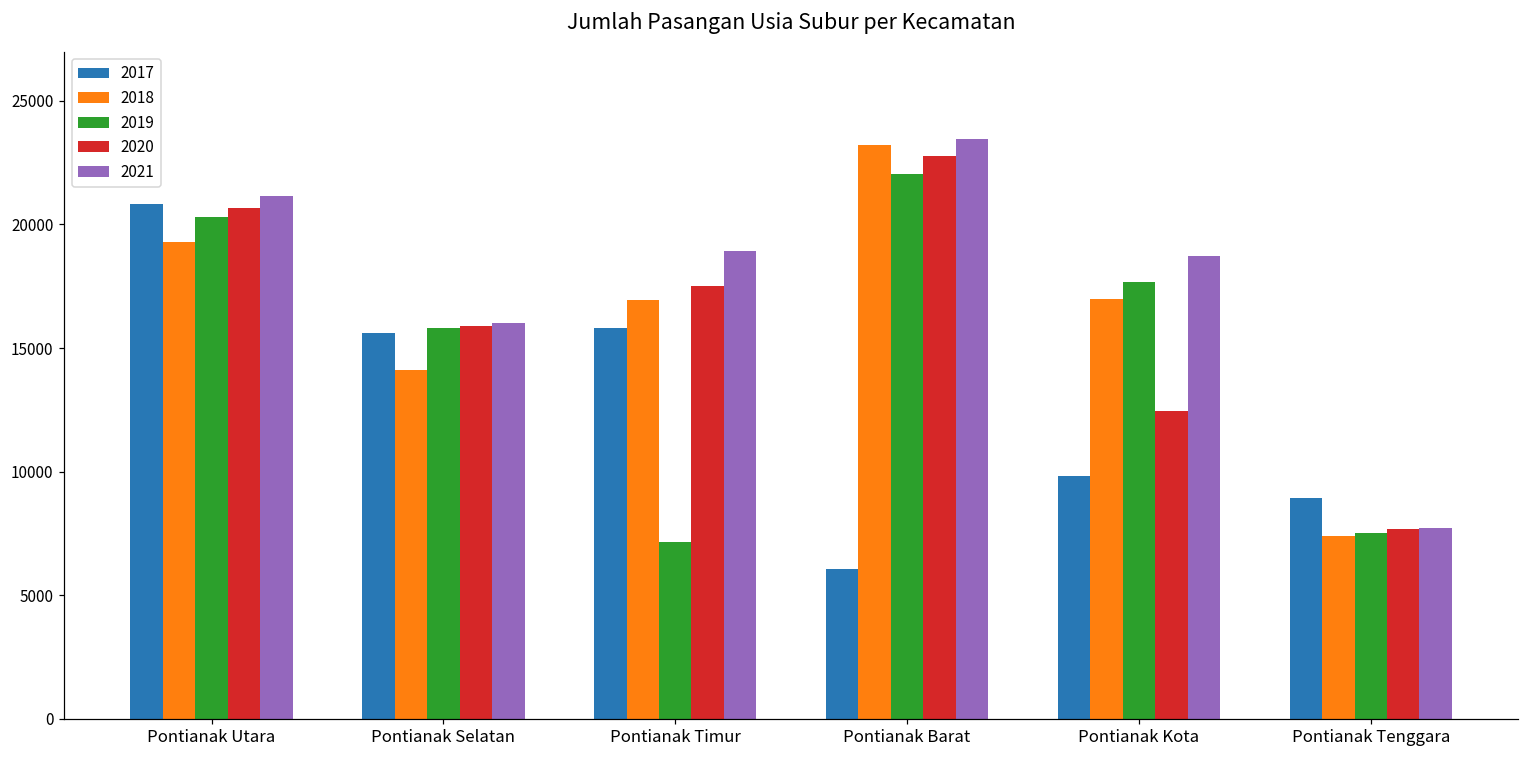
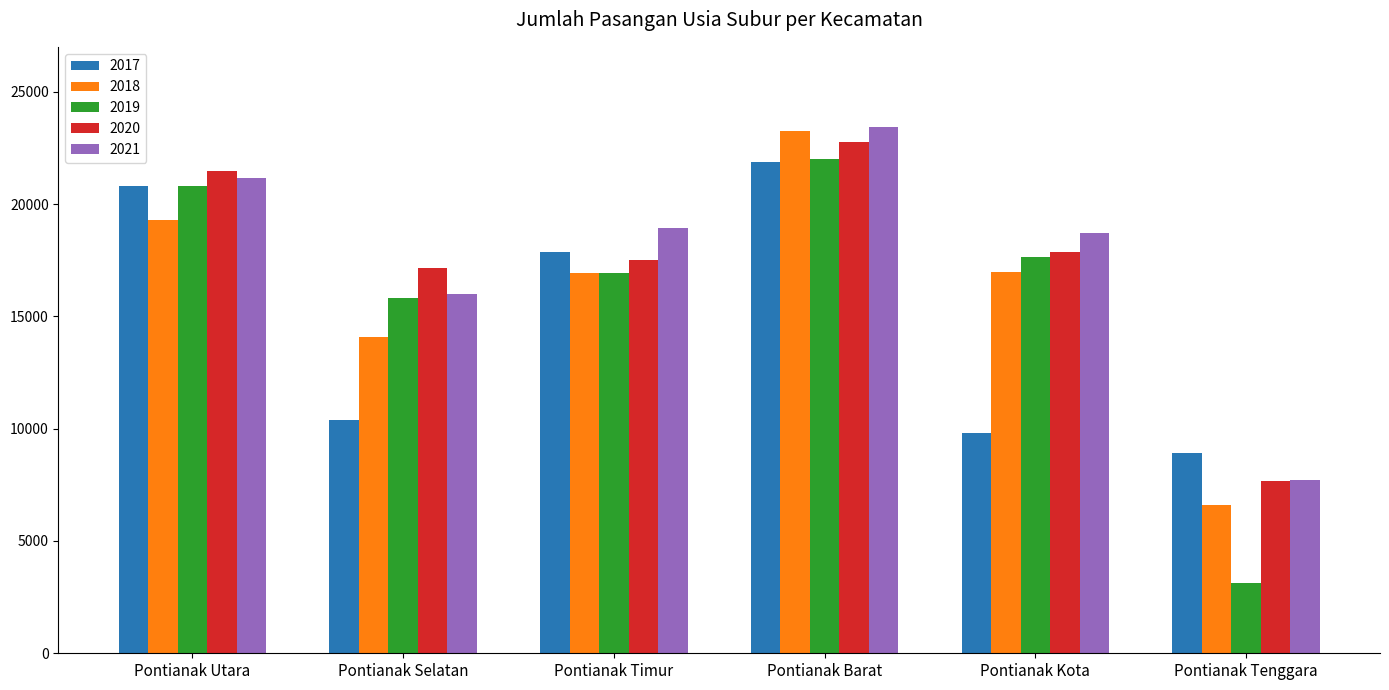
2019, Pontianak Utara: 20300 -> 20800
2020, Pontianak Utara: 20700 -> 21500
2017, Pontianak Selatan: 15600 -> 10400
2020, Pontianak Selatan: 15900 -> 17200
2017, Pontianak Timur: 15800 -> 17900
2019, Pontianak Timur: 7100 -> 16900
2017, Pontianak Barat: 6100 -> 21900
2020, Pontianak Kota: 12500 -> 17900
2018, Pontianak Tenggara: 7400 -> 6600
2019, Pontianak Tenggara: 7500 -> 3100
